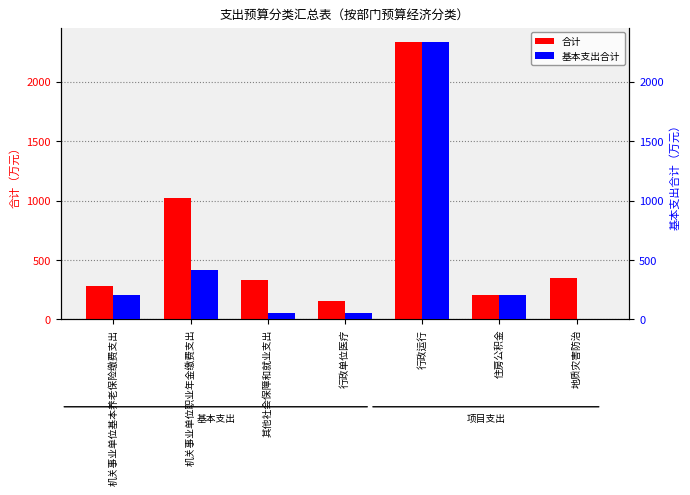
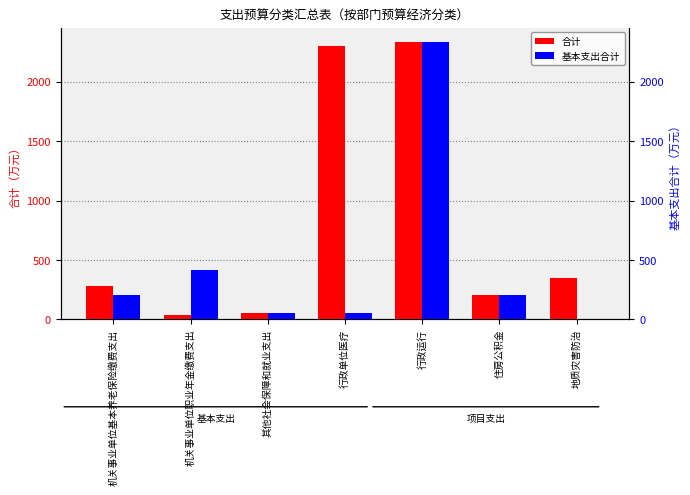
合计, 机关事业单位职业年金缴费支出: 1020 -> 40
合计, 其他社会保障和就业支出: 330 -> 50
合计, 行政单位医疗: 150 -> 2300
